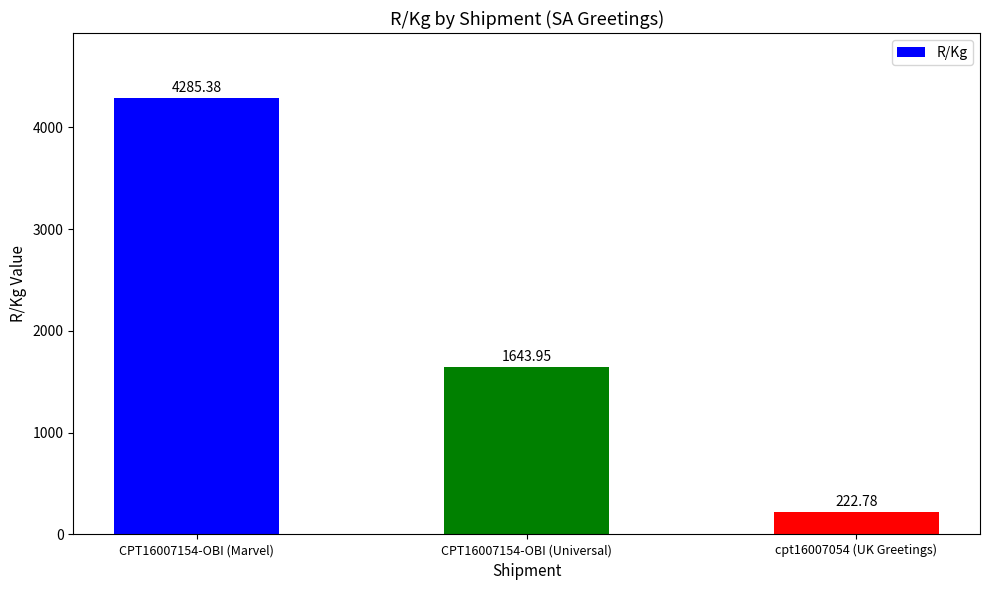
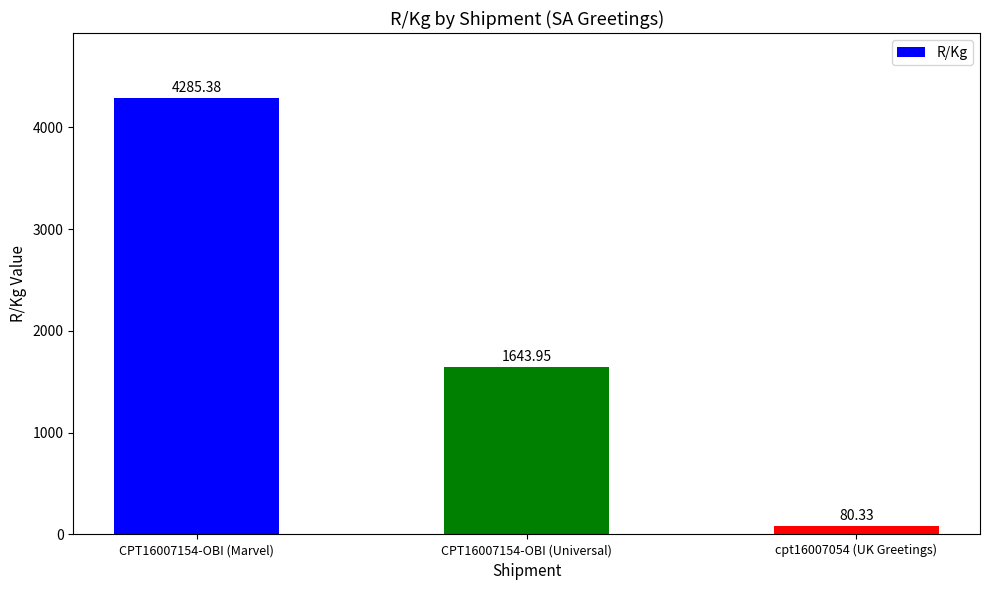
cpt16007054 (UK Greetings): 222.78 -> 80.33
